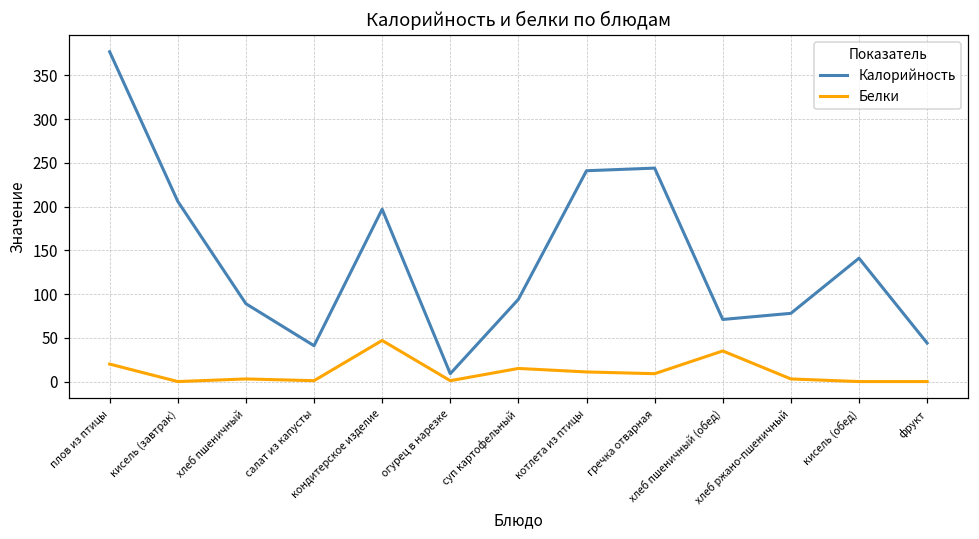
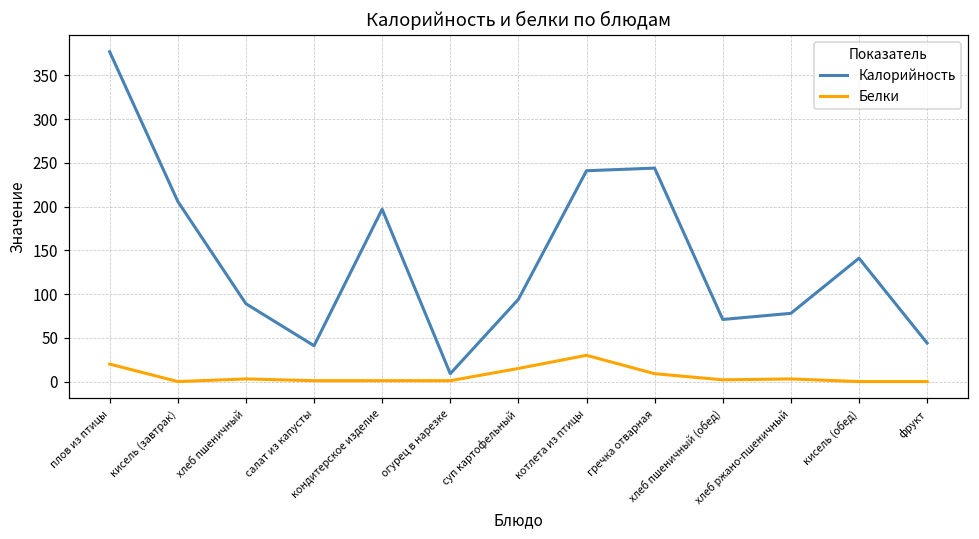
Белки, кондитерское изделие: 50 -> 0
Белки, котлета из птицы: 10 -> 30
Белки, хлеб пшеничный (обед): 40 -> 0
